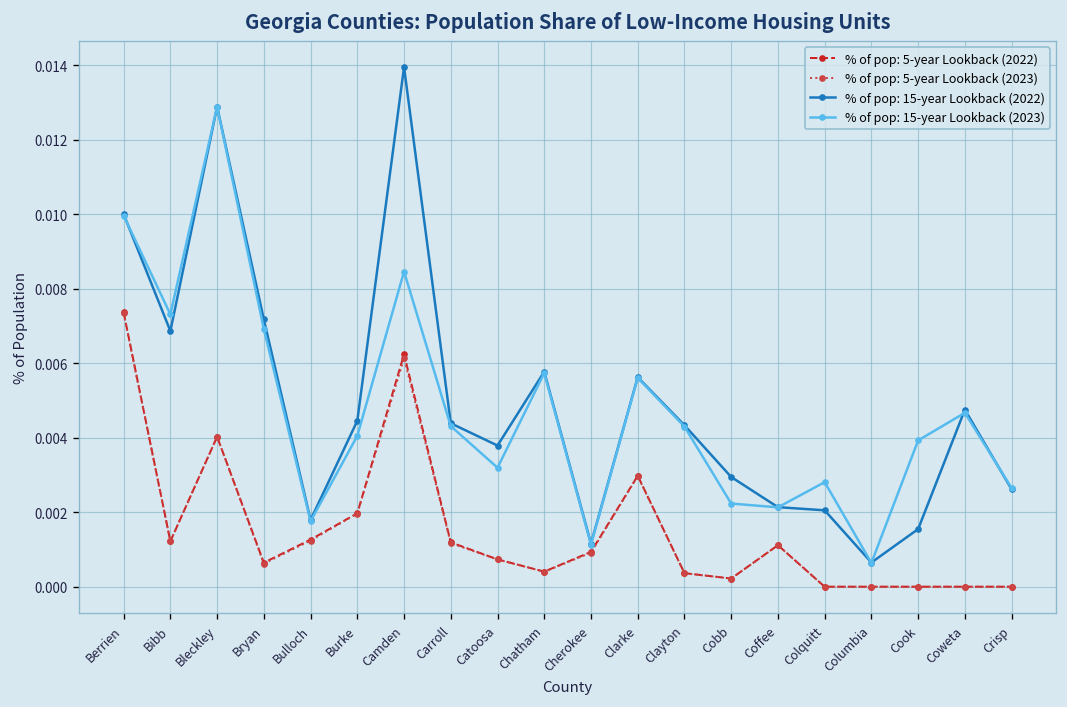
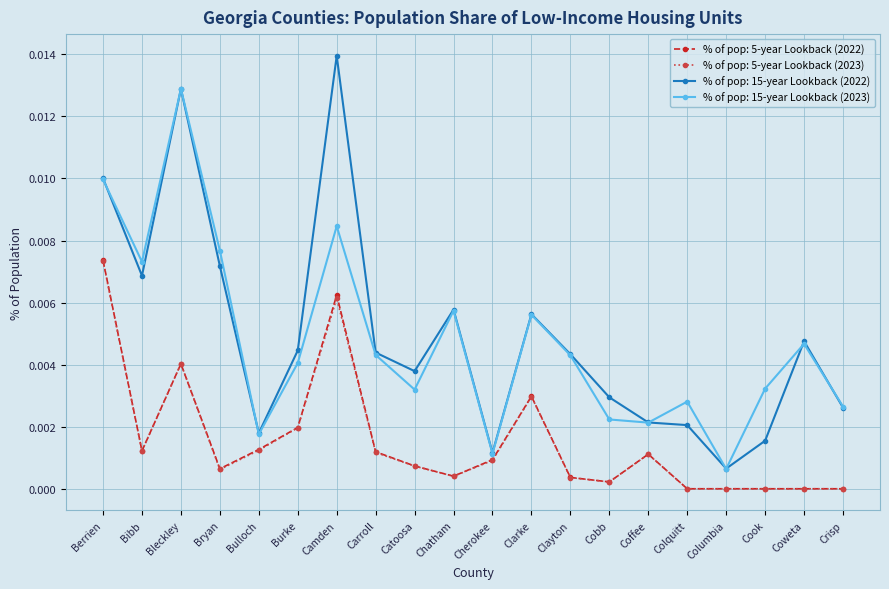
% of pop: 15-year Lookback (2023), Bryan: 0.0069 -> 0.0077
% of pop: 15-year Lookback (2023), Cook: 0.0039 -> 0.0032
